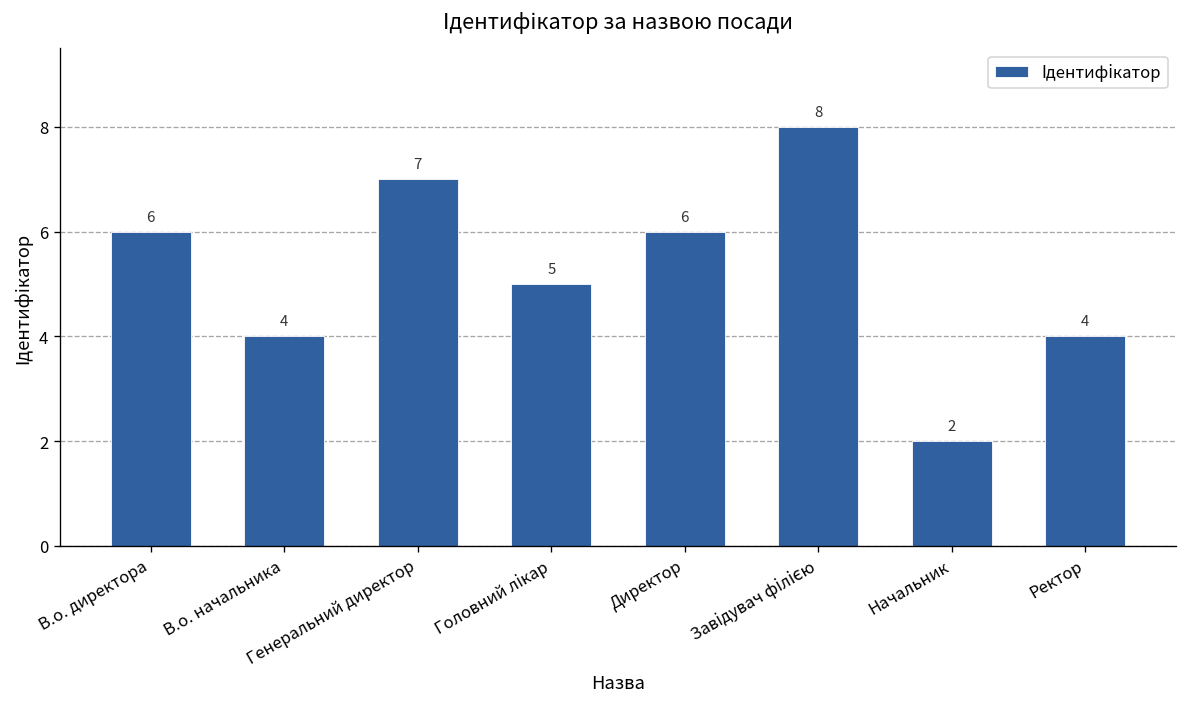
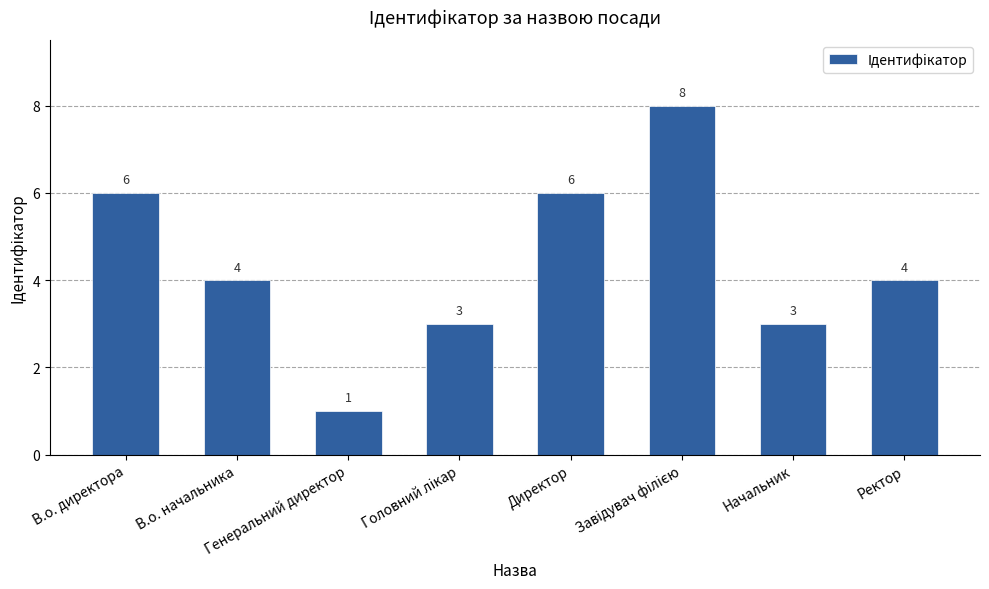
Генеральний директор: 7 -> 1
Головний лікар: 5 -> 3
Начальник: 2 -> 3
